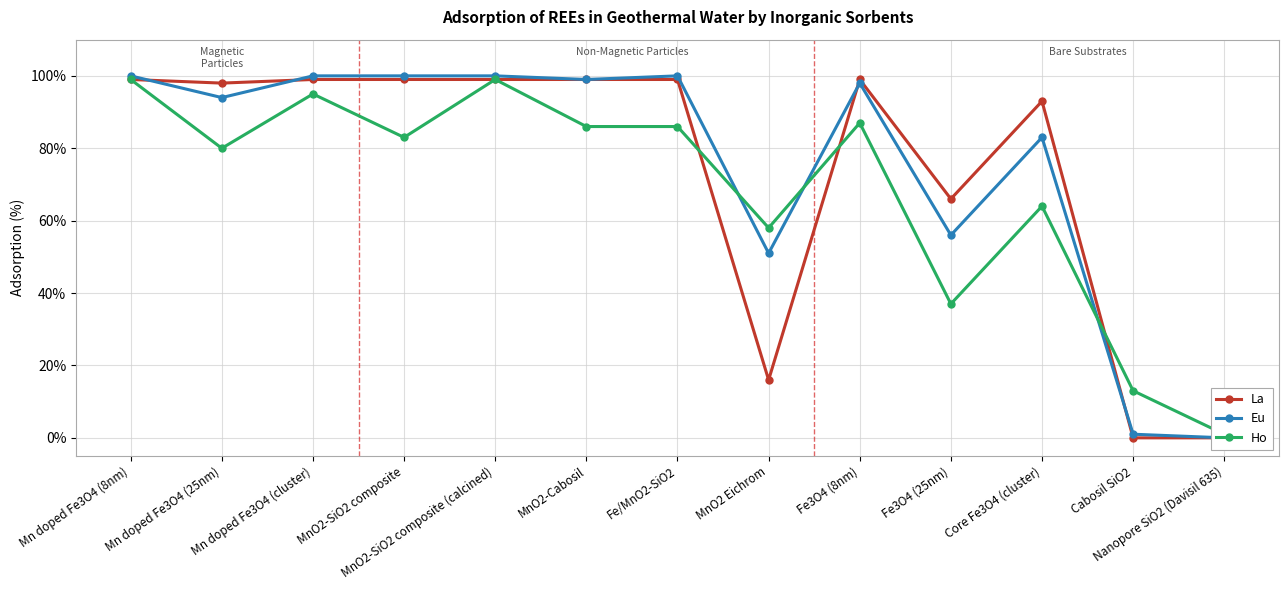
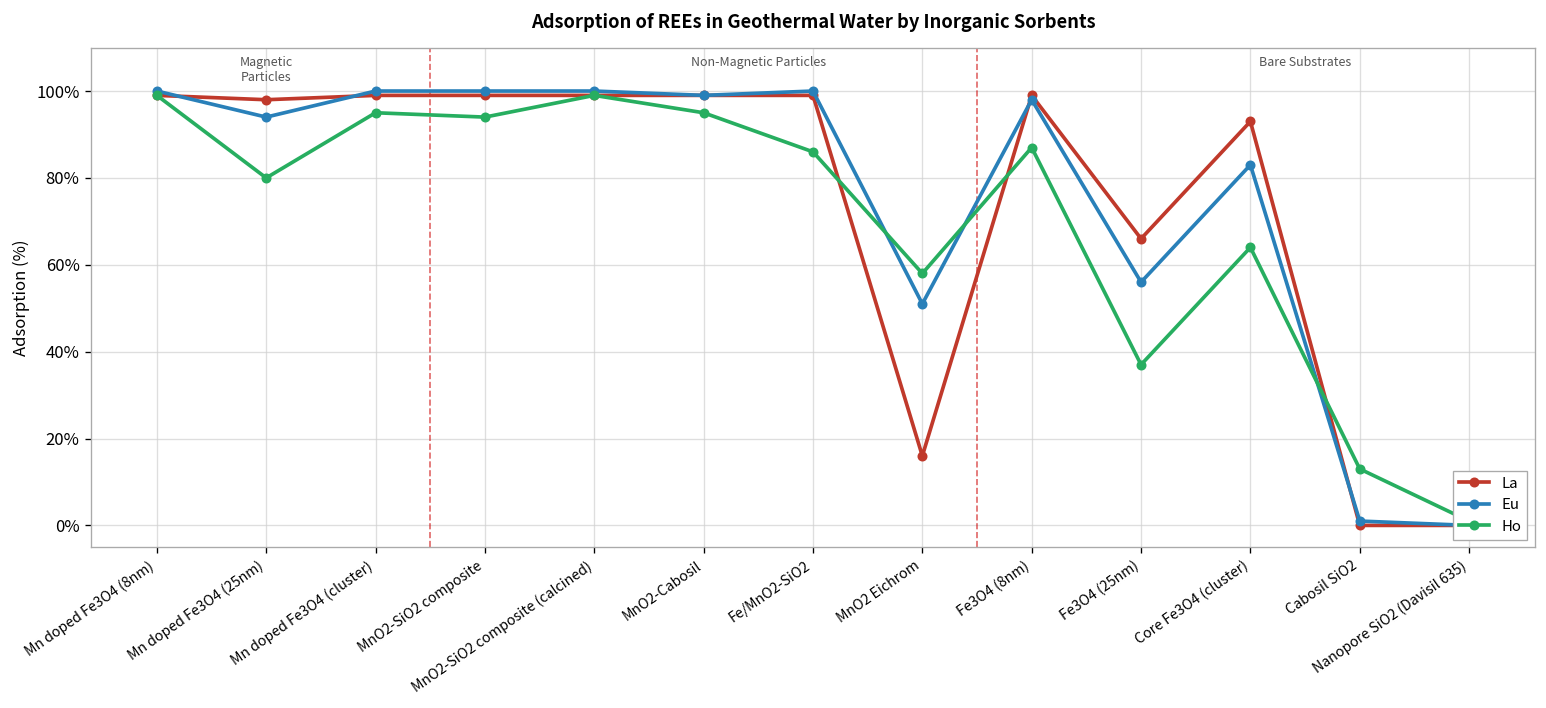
Ho, MnO2-SiO2 composite: 83% -> 94%
Ho, MnO2-Cabosil: 86% -> 95%
